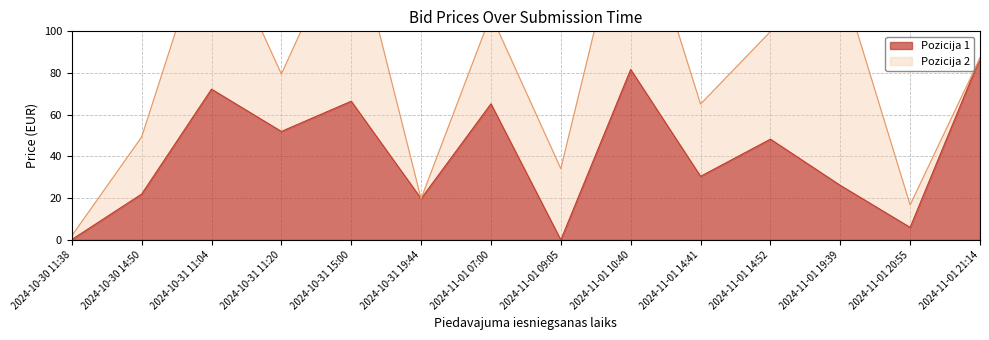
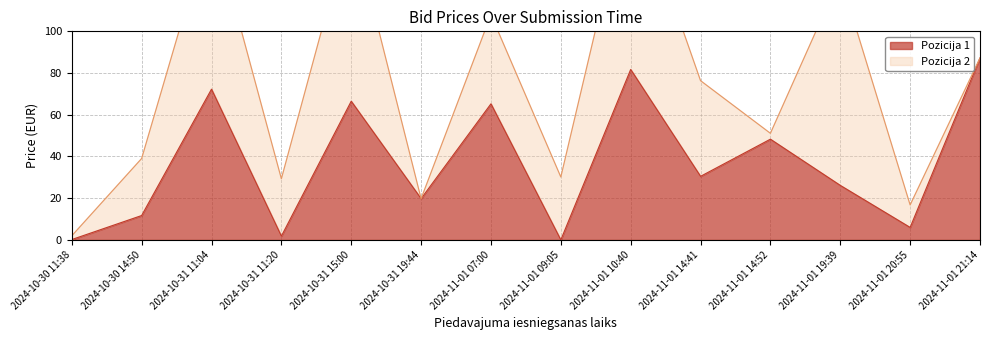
Pozicija 1, 2024-10-30 14:50: 22 -> 12
Pozicija 1, 2024-10-31 11:20: 52 -> 2
Pozicija 2, 2024-11-01 09:05: 34 -> 30
Pozicija 2, 2024-11-01 14:41: 35 -> 46
Pozicija 2, 2024-11-01 14:52: 52 -> 3
